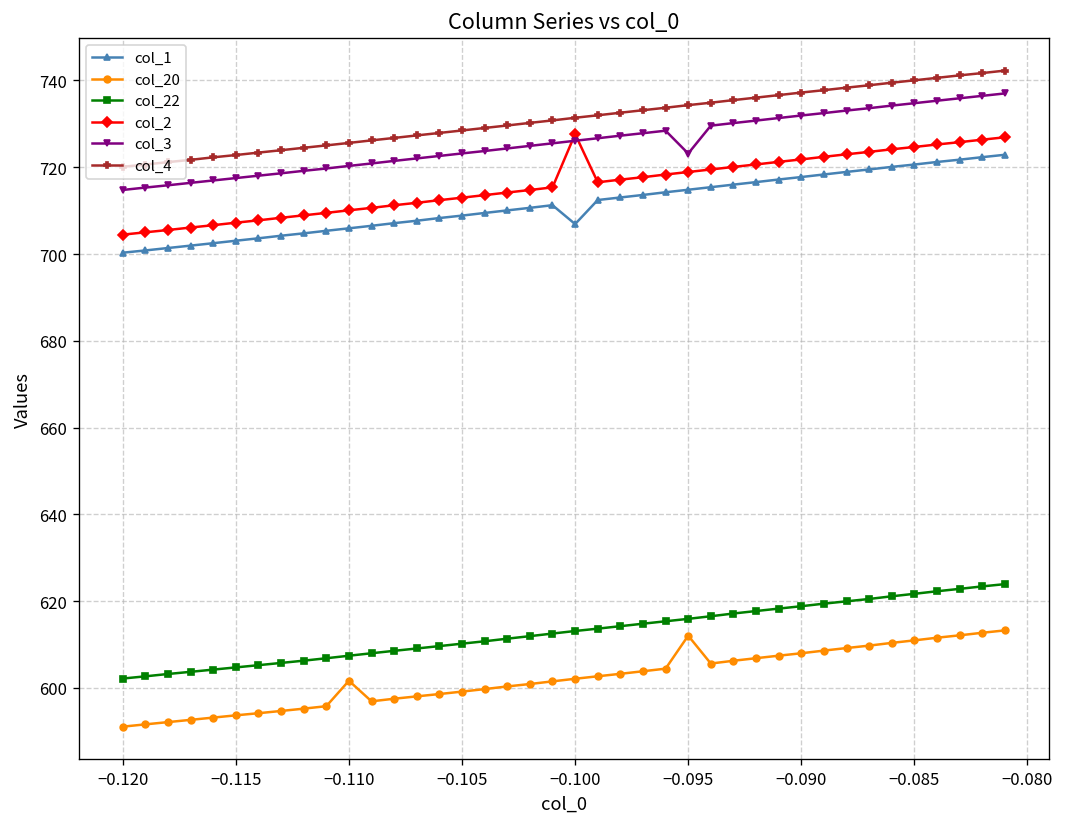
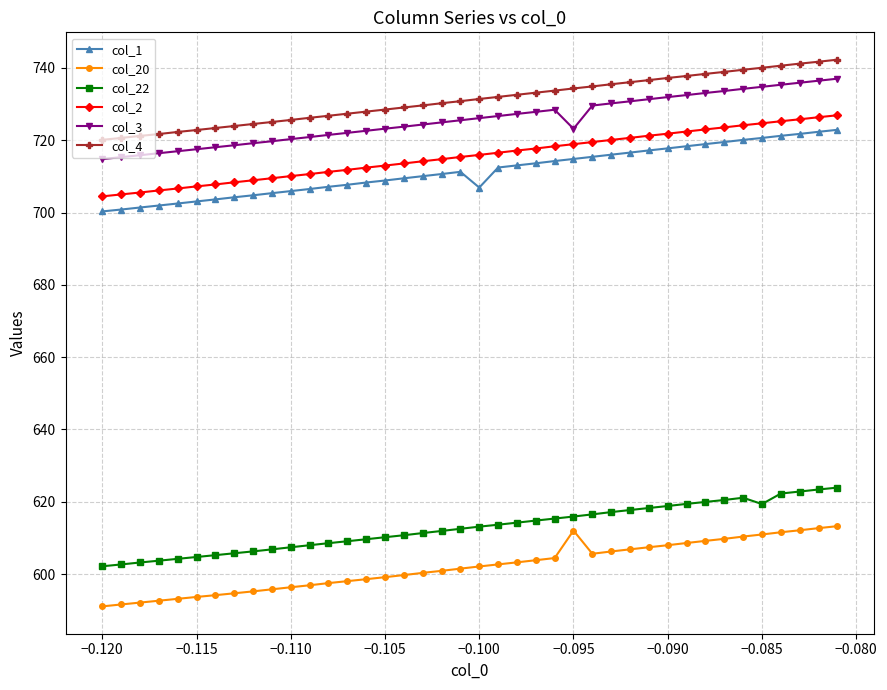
col_20, −0.110: 602 -> 596
col_2, −0.100: 728 -> 716
col_22, −0.085: 622 -> 619
